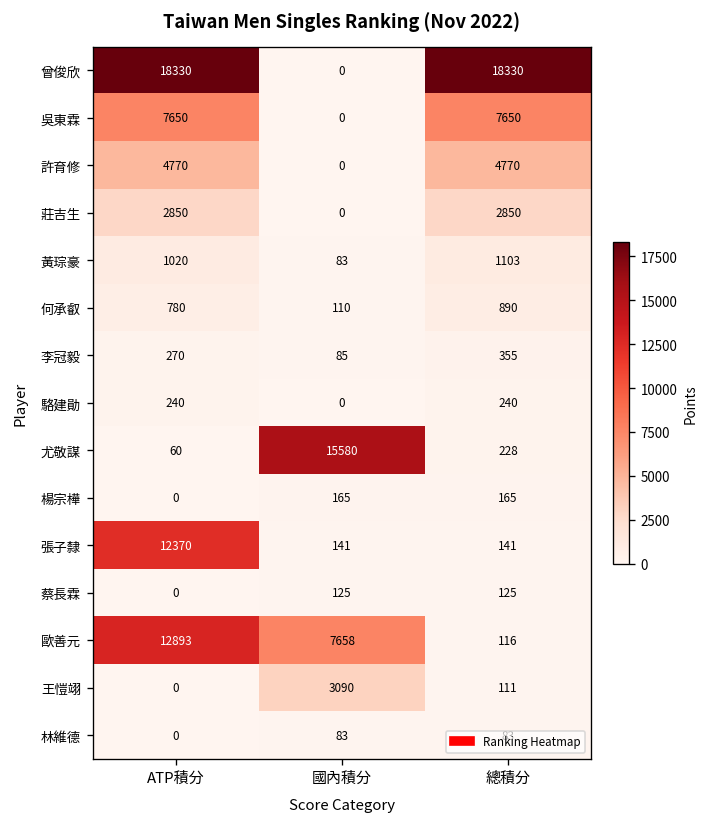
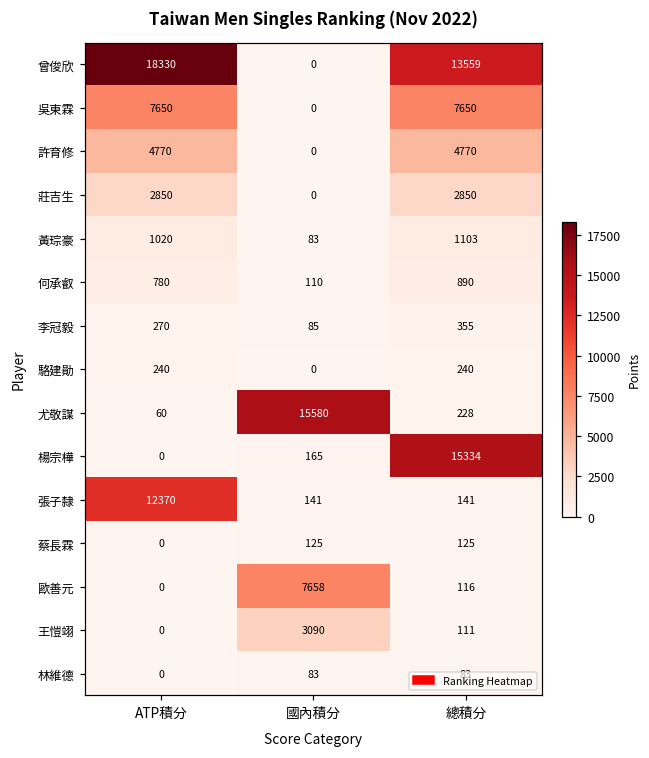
曾俊欣, 總積分: 18330 -> 13559
楊宗樺, 總積分: 165 -> 15334
歐善元, ATP積分: 12893 -> 0
